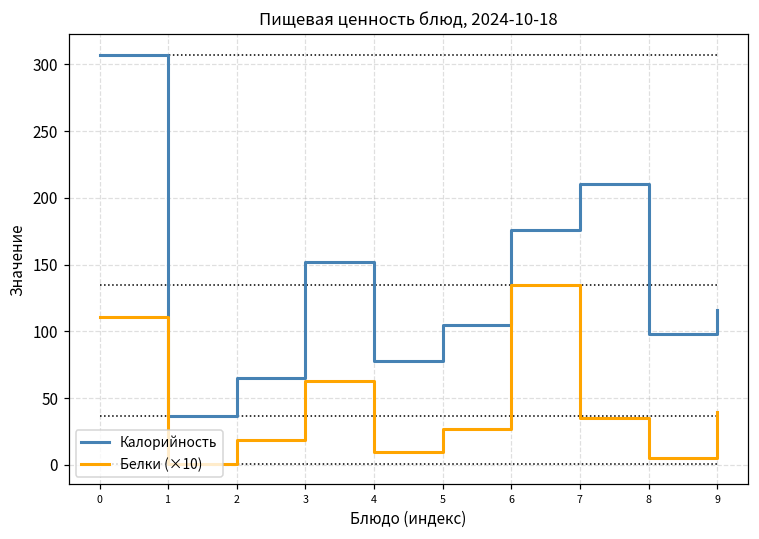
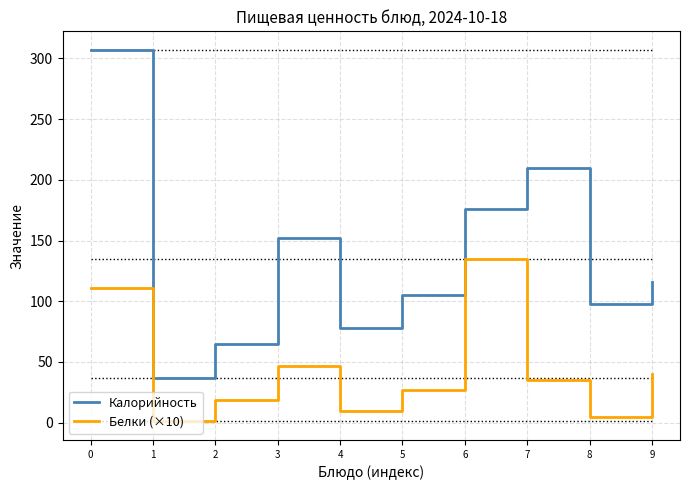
Белки (×10), 3: 63 -> 47
